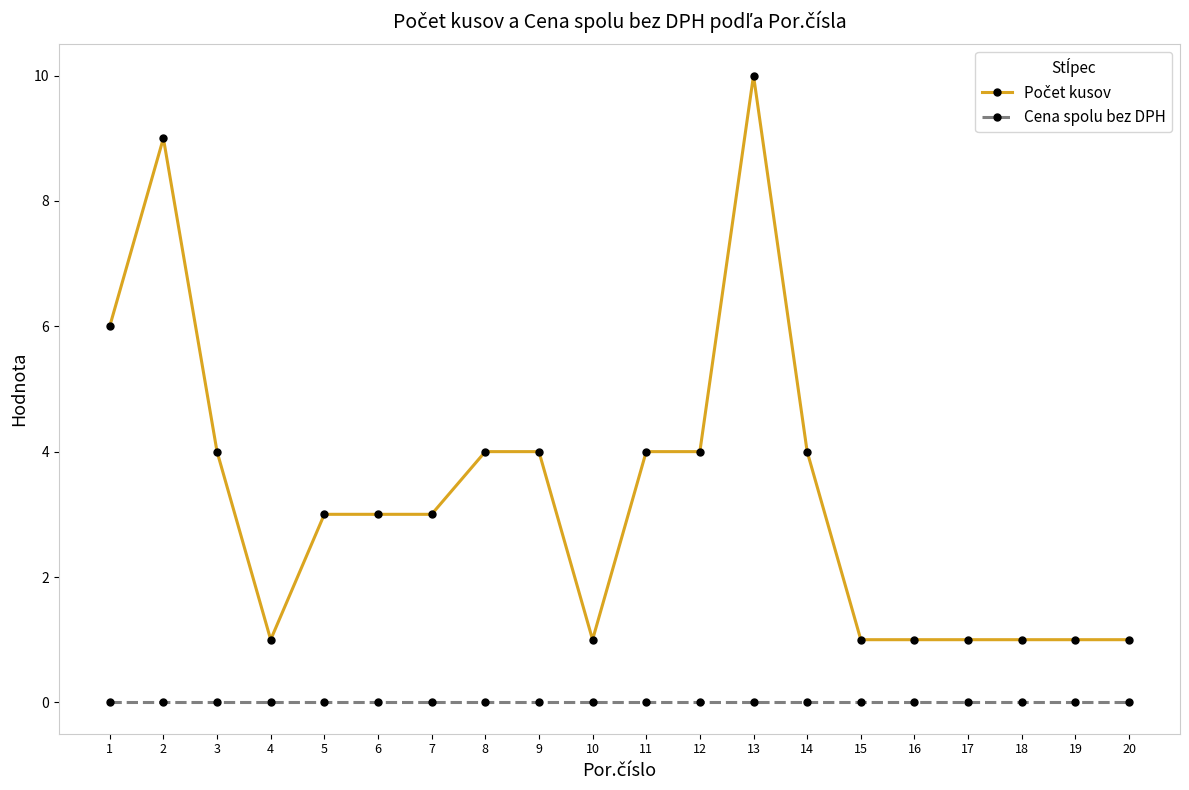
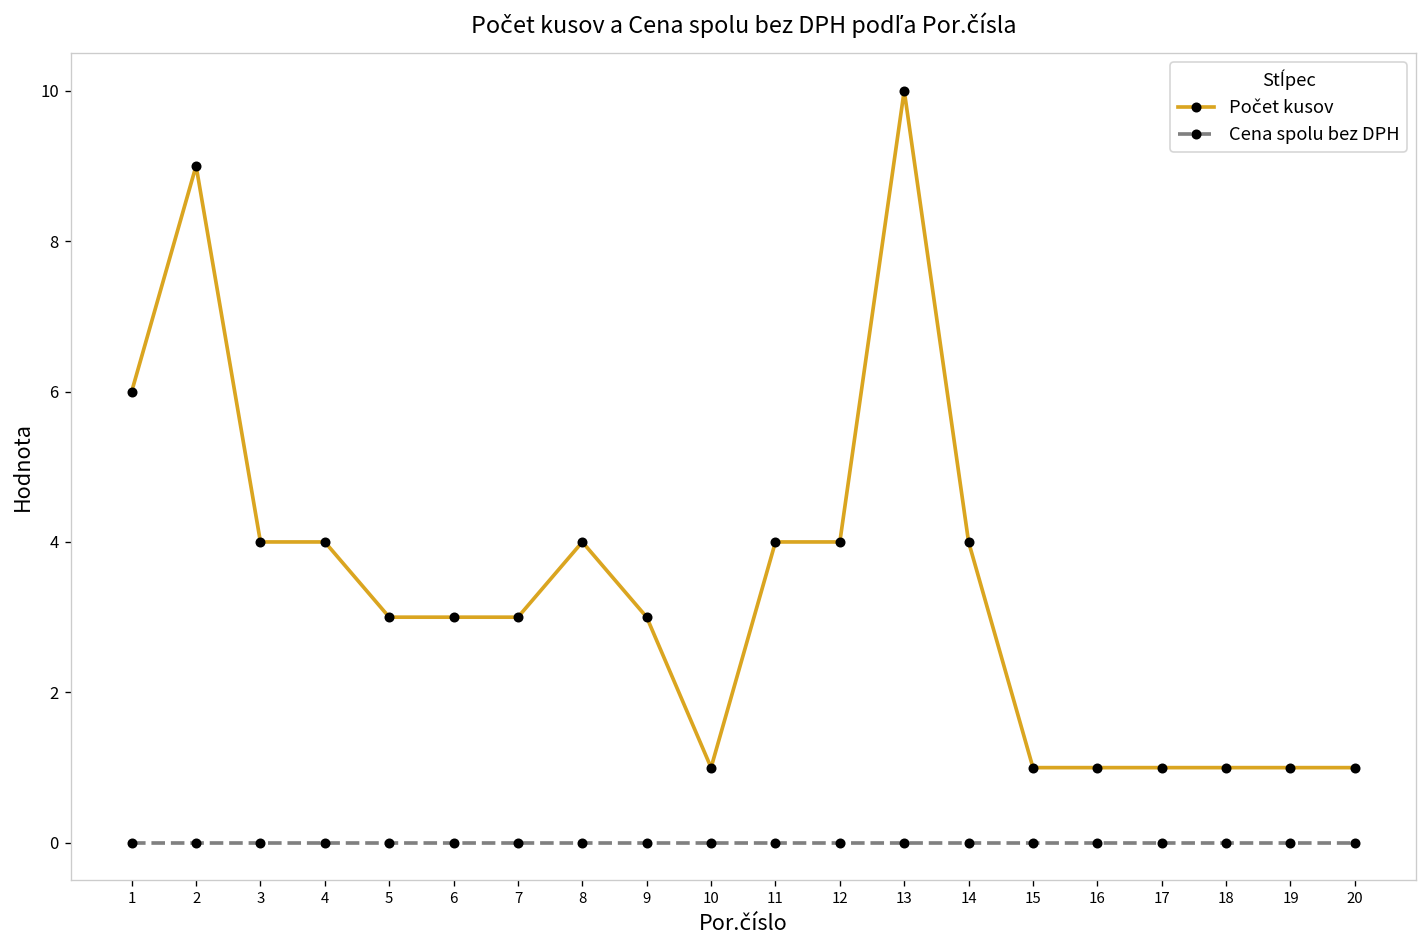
Počet kusov, 4: 1 -> 4
Počet kusov, 9: 4 -> 3
